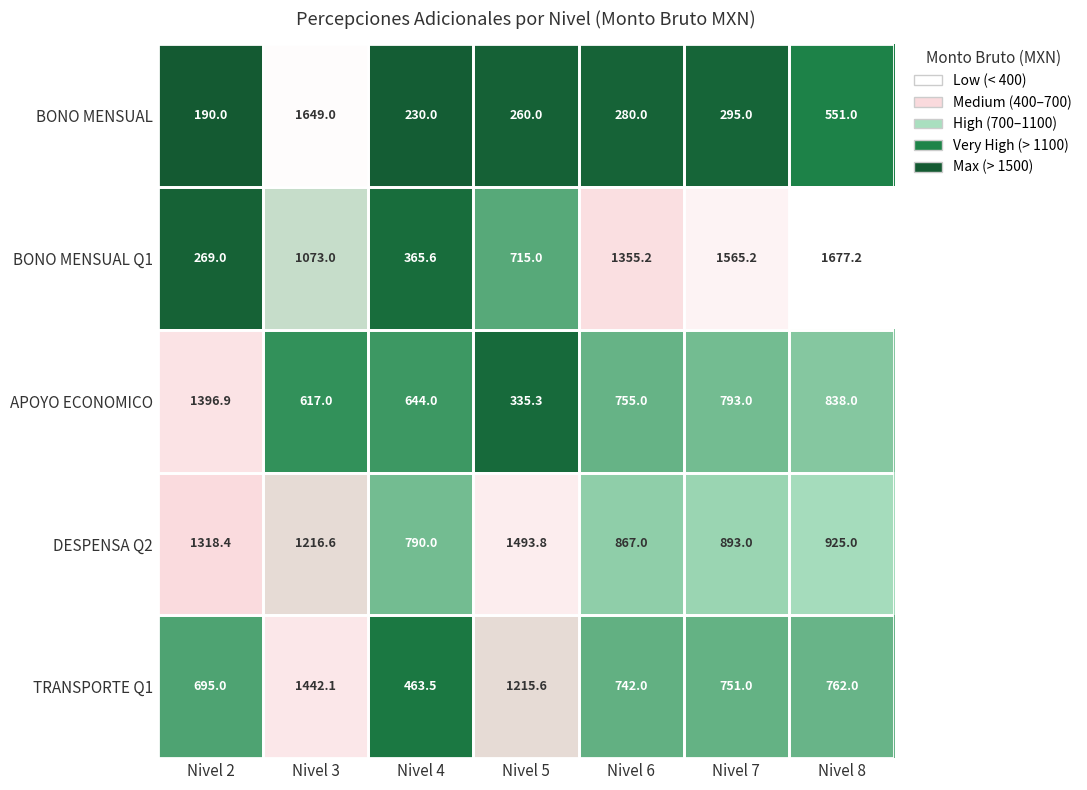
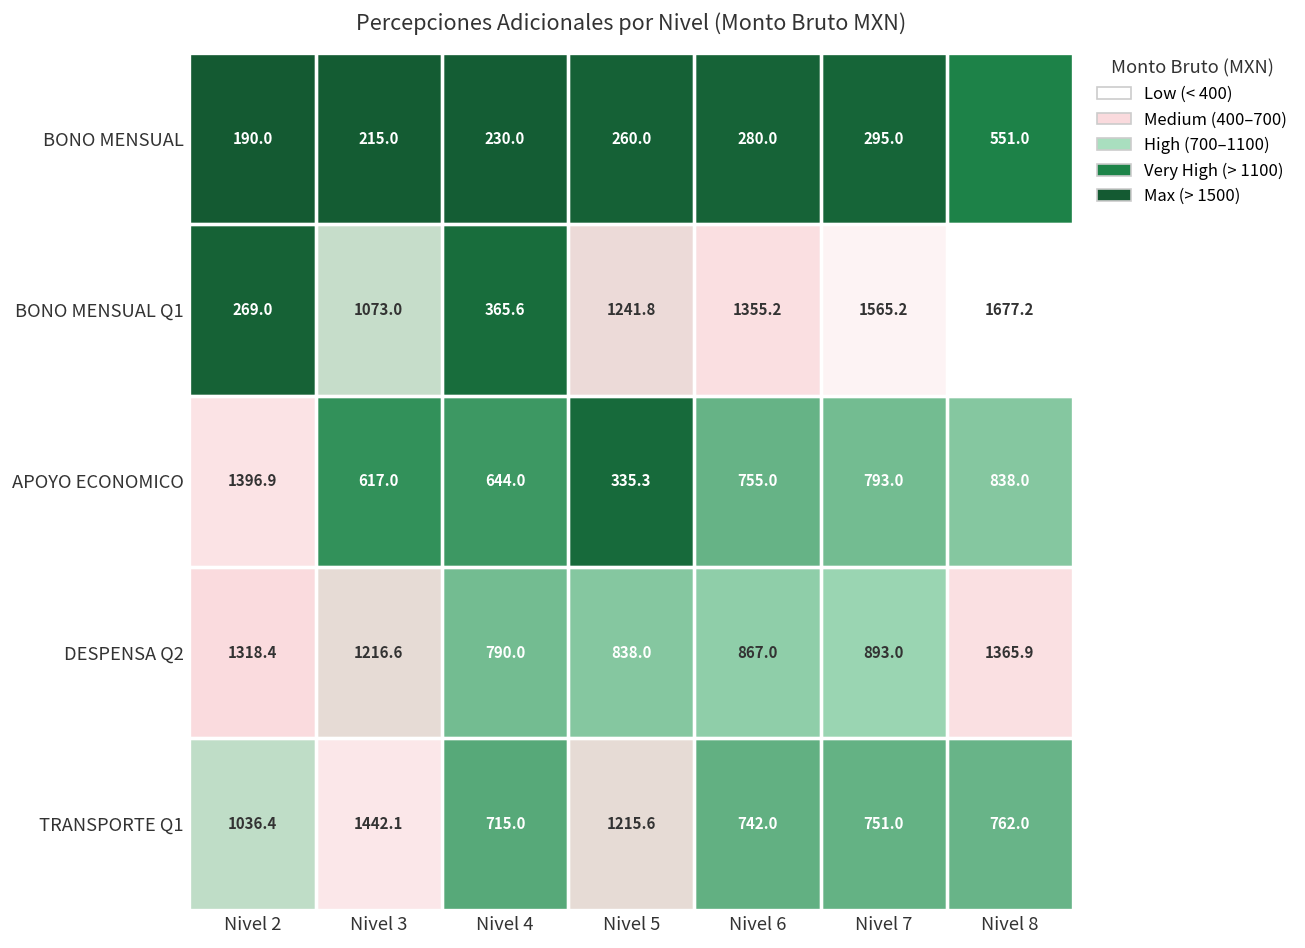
BONO MENSUAL, Nivel 3: 1649.0 -> 215.0
BONO MENSUAL Q1, Nivel 5: 715.0 -> 1241.8
DESPENSA Q2, Nivel 5: 1493.8 -> 838.0
DESPENSA Q2, Nivel 8: 925.0 -> 1365.9
TRANSPORTE Q1, Nivel 2: 695.0 -> 1036.4
TRANSPORTE Q1, Nivel 4: 463.5 -> 715.0
